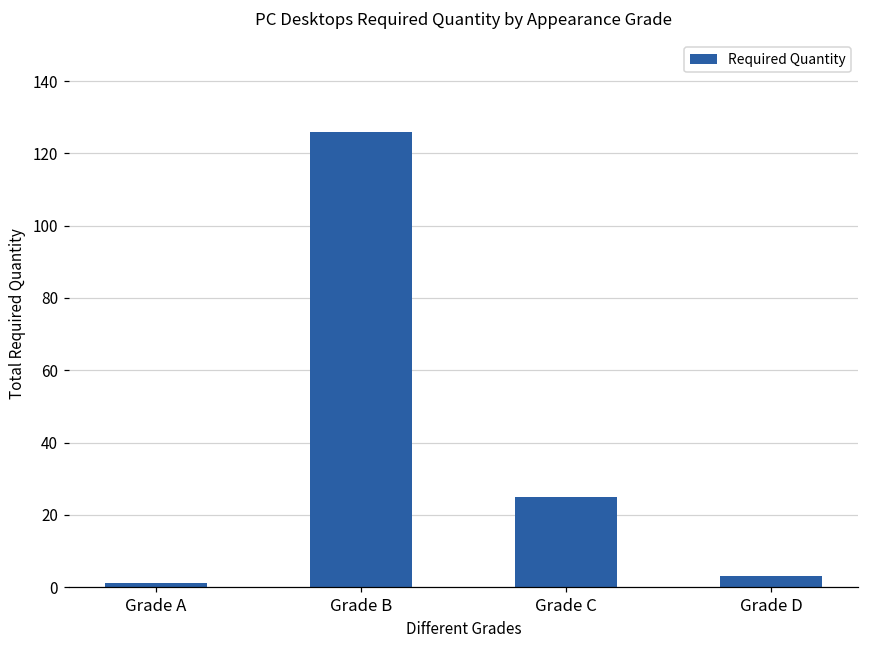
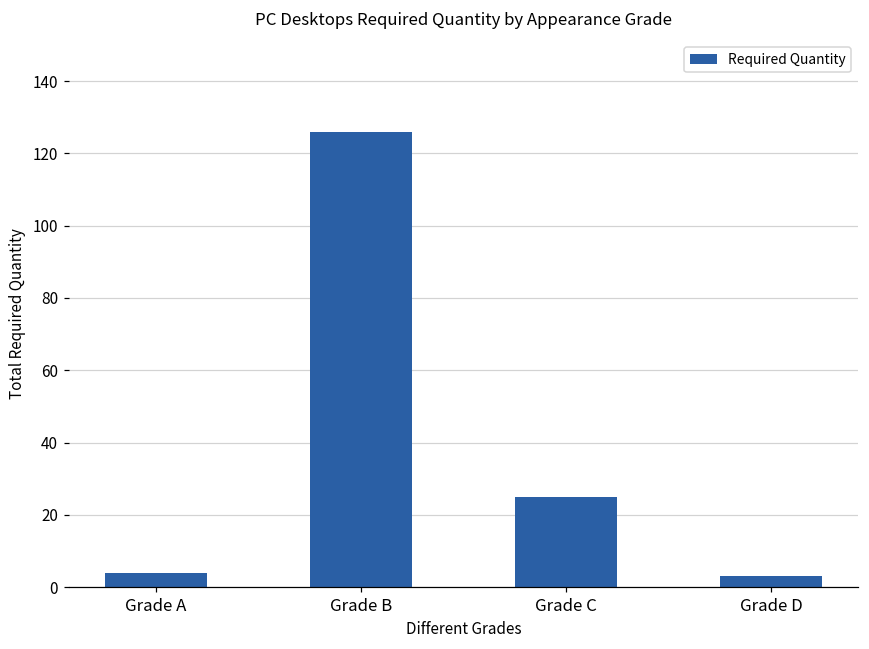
Grade A: 1 -> 4
